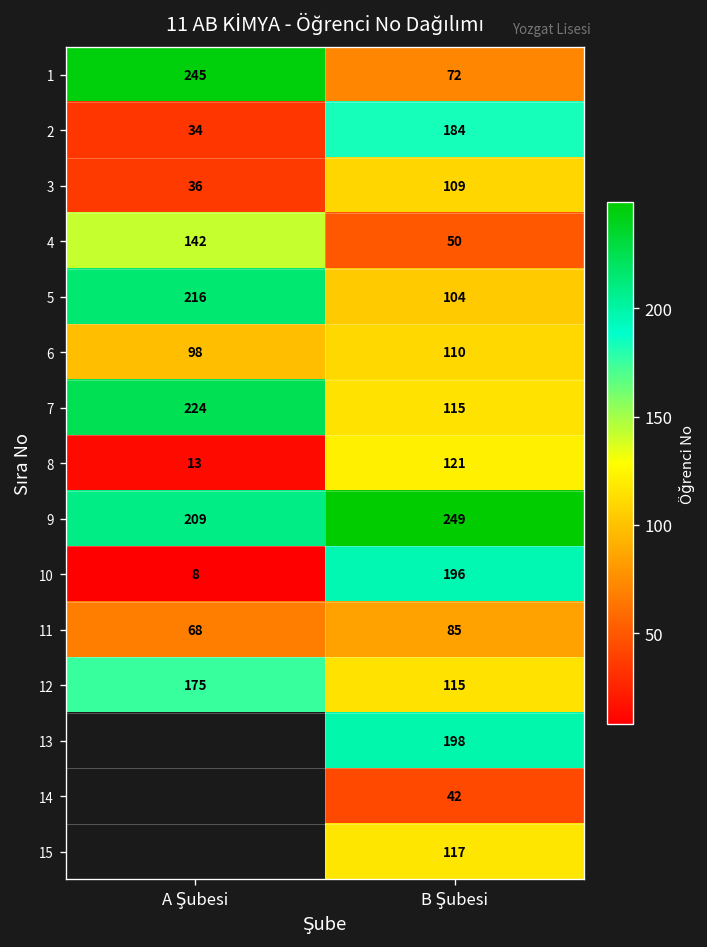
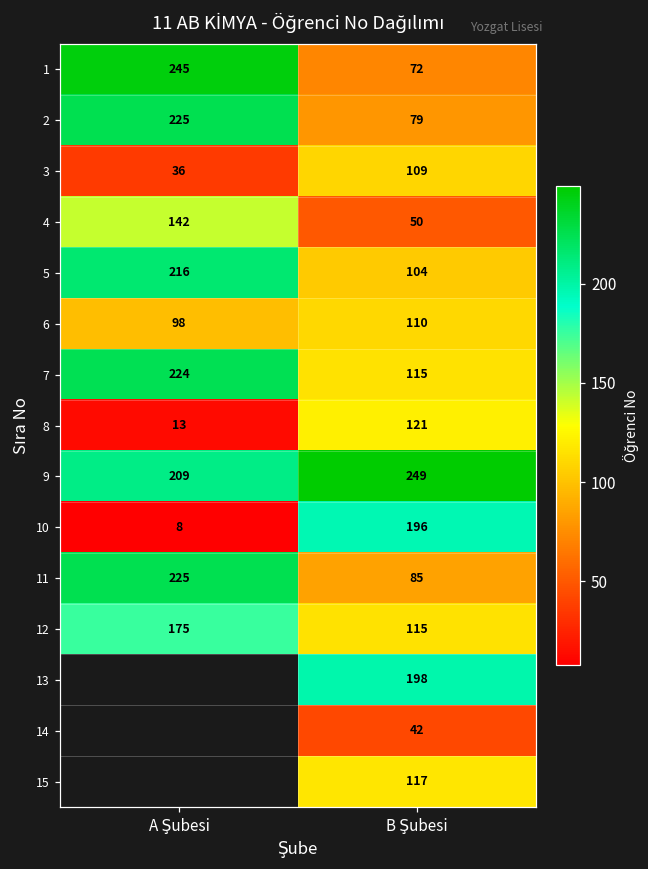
2, A Şubesi: 34 -> 225
2, B Şubesi: 184 -> 79
11, A Şubesi: 68 -> 225
